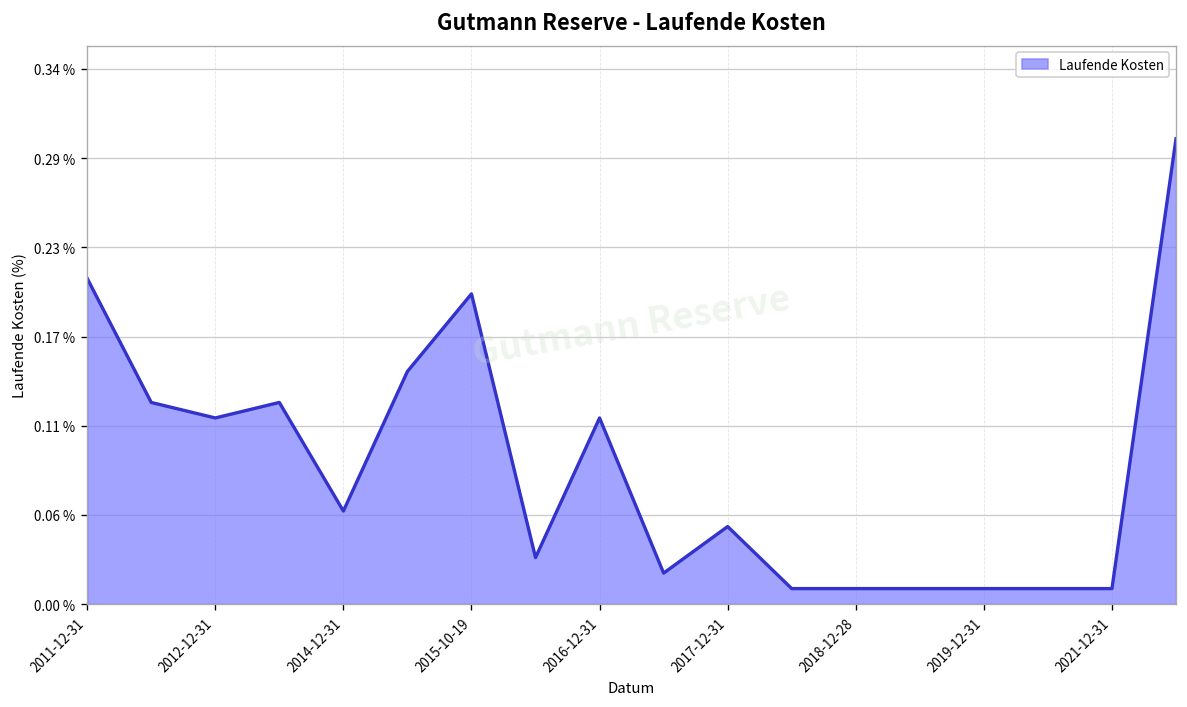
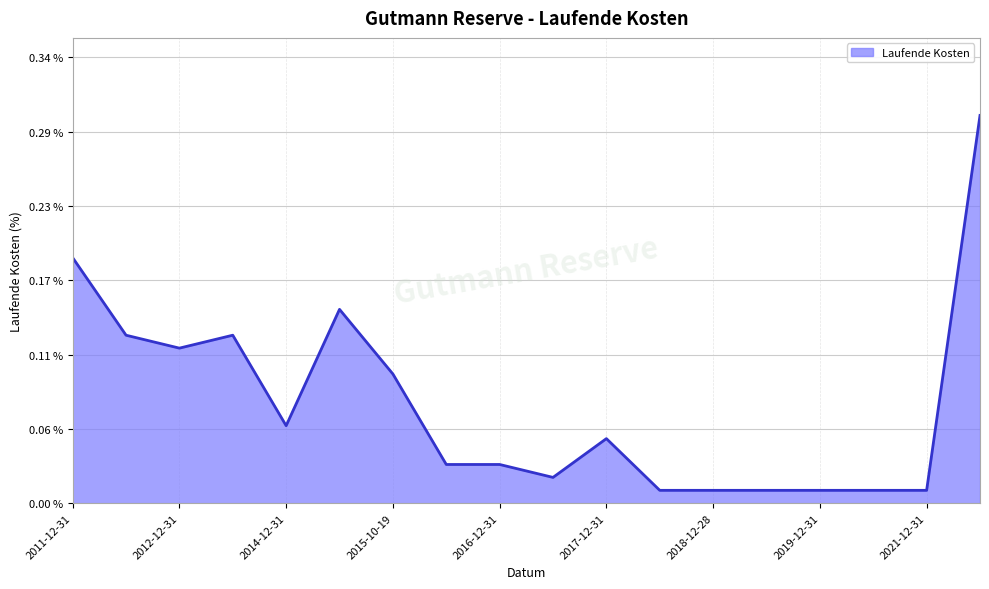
2011-12-31: 0.21 % -> 0.19 %
2015-10-19: 0.2 % -> 0.1 %
2016-12-31: 0.12 % -> 0.03 %
